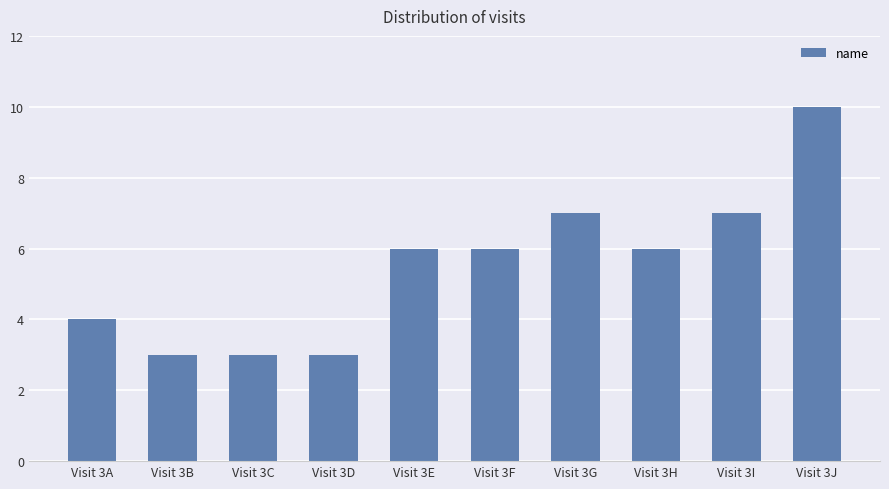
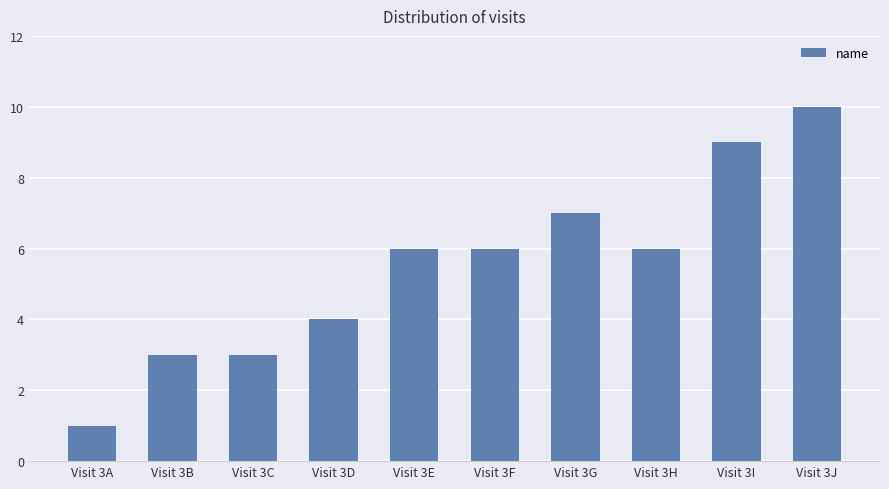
Visit 3A: 4 -> 1
Visit 3D: 3 -> 4
Visit 3I: 7 -> 9
